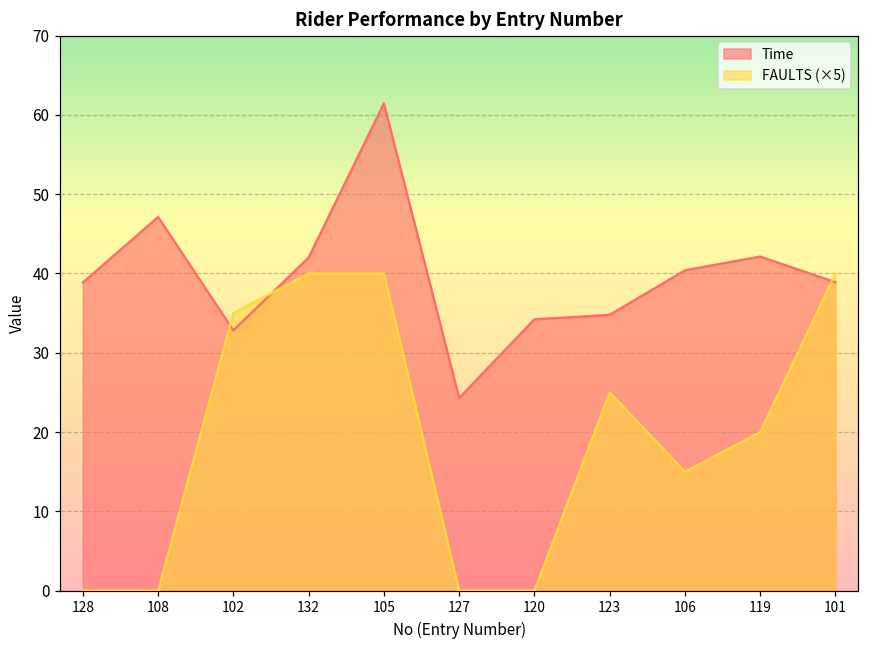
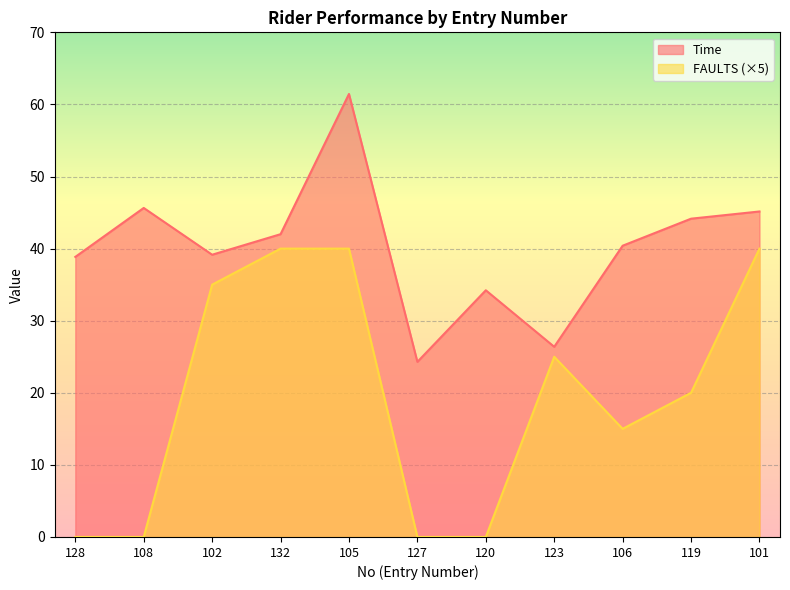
Time, 108: 47 -> 46
Time, 102: 33 -> 39
Time, 123: 35 -> 26
Time, 119: 42 -> 44
Time, 101: 39 -> 45
